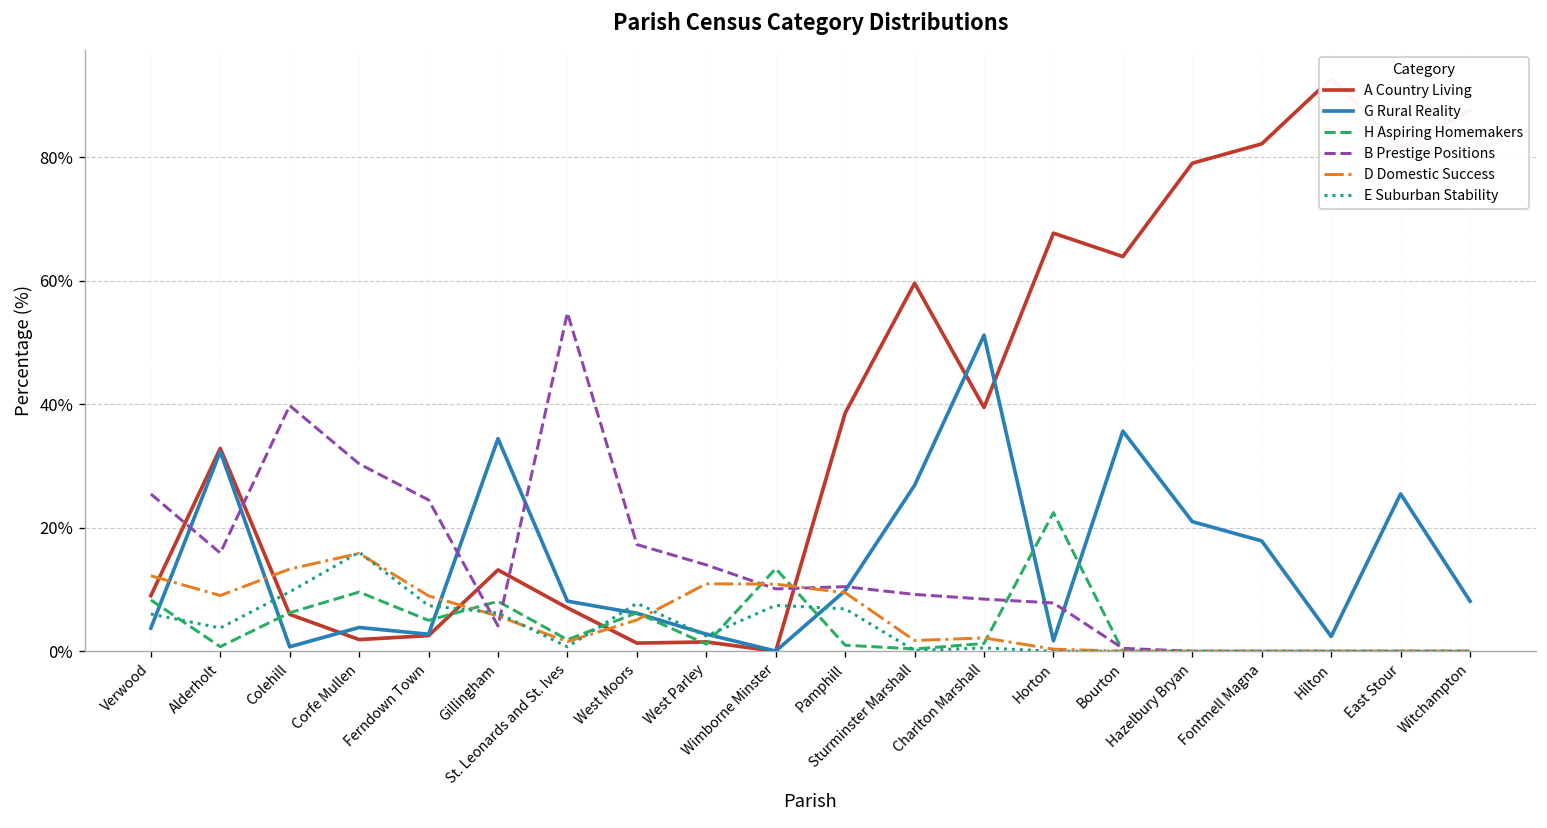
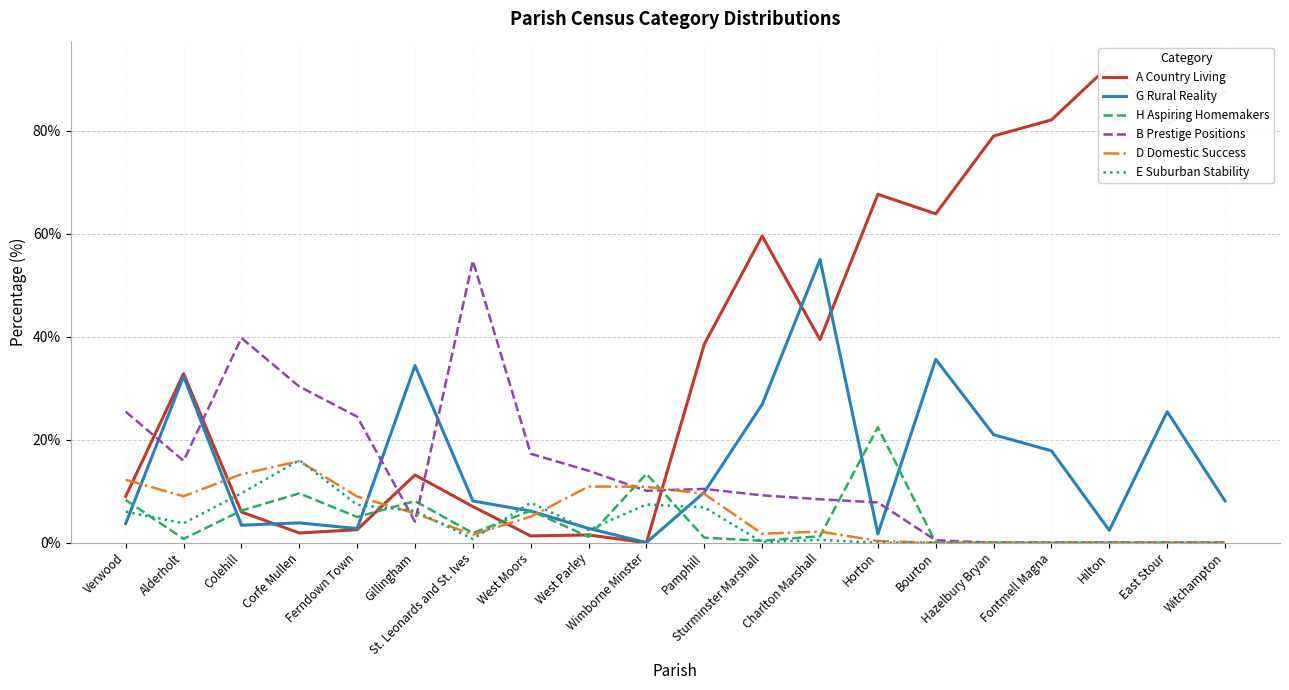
G Rural Reality, Colehill: 1% -> 3%
G Rural Reality, Charlton Marshall: 51% -> 55%
